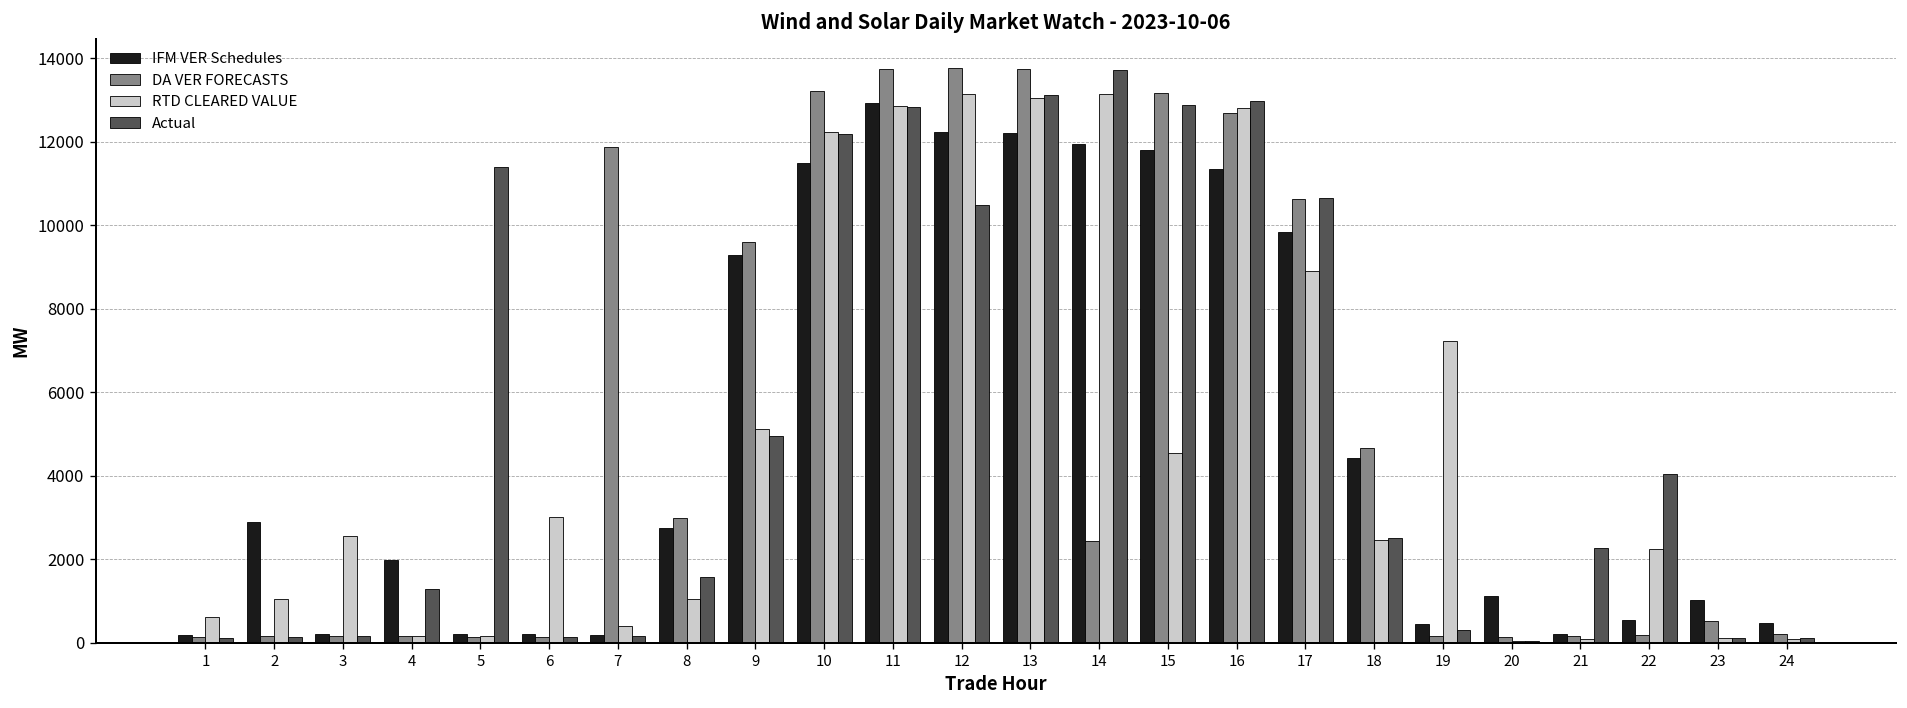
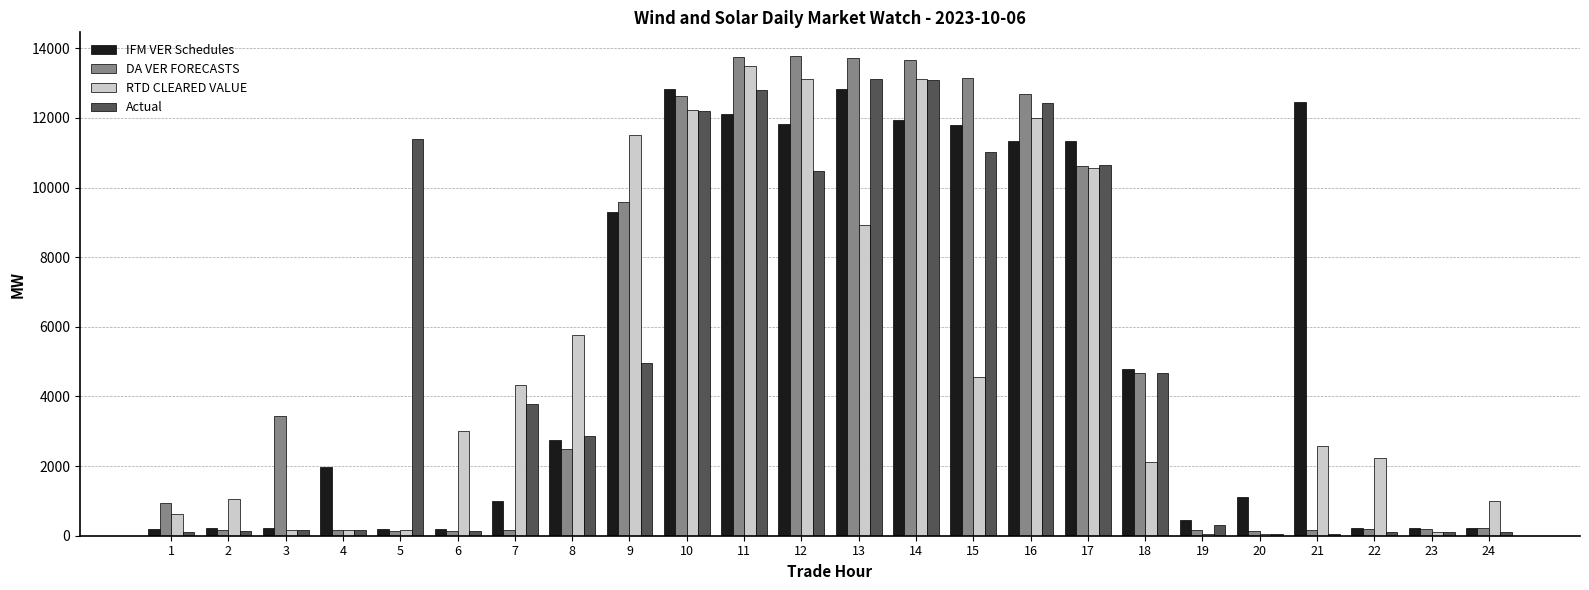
DA VER FORECASTS, 1: 100 -> 900
IFM VER Schedules, 2: 2900 -> 200
DA VER FORECASTS, 3: 200 -> 3400
RTD CLEARED VALUE, 3: 2600 -> 200
Actual, 4: 1300 -> 200
IFM VER Schedules, 7: 200 -> 1000
DA VER FORECASTS, 7: 11900 -> 200
RTD CLEARED VALUE, 7: 400 -> 4300
Actual, 7: 200 -> 3800
DA VER FORECASTS, 8: 3000 -> 2500
RTD CLEARED VALUE, 8: 1000 -> 5800
Actual, 8: 1600 -> 2900
RTD CLEARED VALUE, 9: 5100 -> 11500
IFM VER Schedules, 10: 11500 -> 12800
DA VER FORECASTS, 10: 13200 -> 12600
IFM VER Schedules, 11: 12900 -> 12100
RTD CLEARED VALUE, 11: 12900 -> 13500
IFM VER Schedules, 12: 12200 -> 11800
IFM VER Schedules, 13: 12200 -> 12800
RTD CLEARED VALUE, 13: 13100 -> 8900
DA VER FORECASTS, 14: 2400 -> 13700
Actual, 14: 13700 -> 13100
Actual, 15: 12900 -> 11000
RTD CLEARED VALUE, 16: 12800 -> 12000
Actual, 16: 13000 -> 12400
IFM VER Schedules, 17: 9800 -> 11300
RTD CLEARED VALUE, 17: 8900 -> 10600
IFM VER Schedules, 18: 4400 -> 4800
RTD CLEARED VALUE, 18: 2500 -> 2100
Actual, 18: 2500 -> 4700
RTD CLEARED VALUE, 19: 7200 -> 100
IFM VER Schedules, 21: 200 -> 12500
RTD CLEARED VALUE, 21: 100 -> 2600
Actual, 21: 2300 -> 100
IFM VER Schedules, 22: 500 -> 200
Actual, 22: 4000 -> 100
IFM VER Schedules, 23: 1000 -> 200
DA VER FORECASTS, 23: 500 -> 200
IFM VER Schedules, 24: 500 -> 200
RTD CLEARED VALUE, 24: 100 -> 1000
